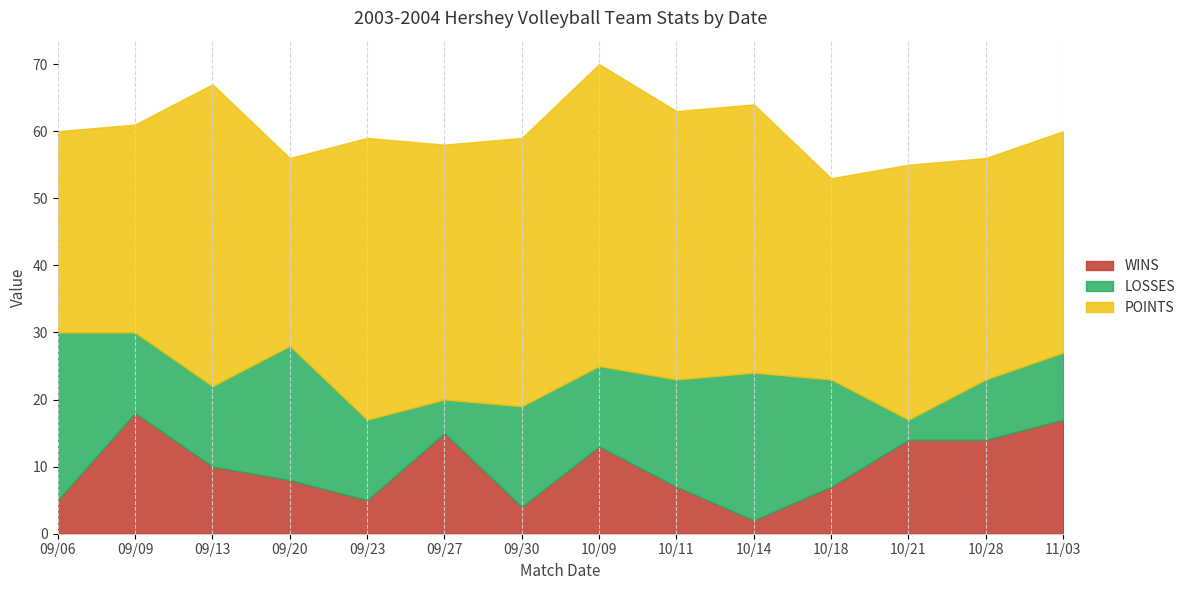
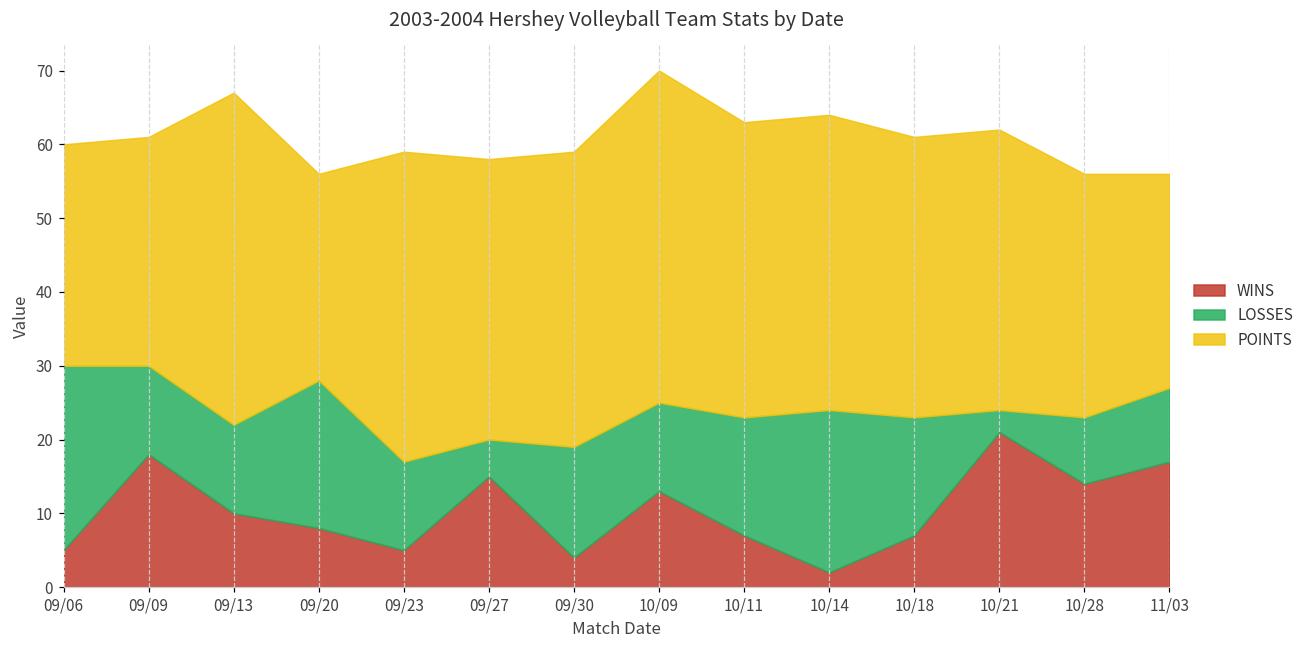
POINTS, 10/18: 30 -> 38
WINS, 10/21: 14 -> 21
POINTS, 11/03: 33 -> 29
